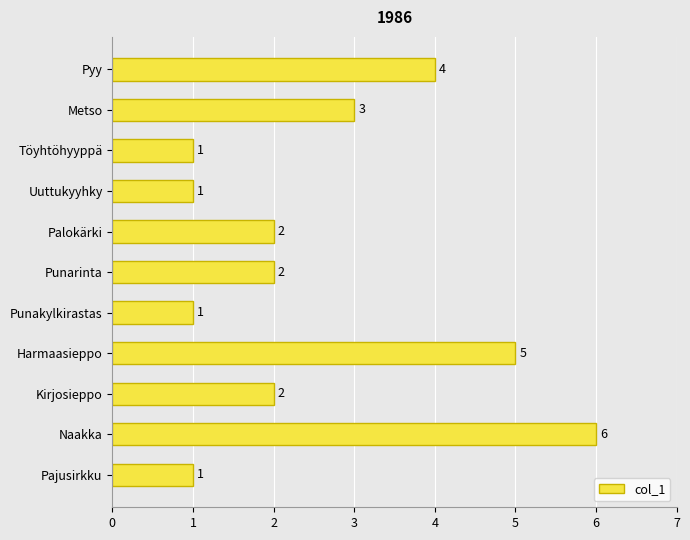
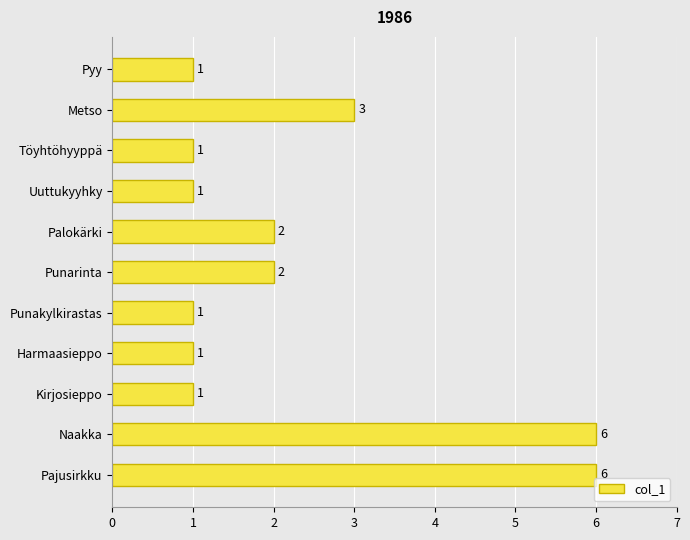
Pyy: 4 -> 1
Harmaasieppo: 5 -> 1
Kirjosieppo: 2 -> 1
Pajusirkku: 1 -> 6
